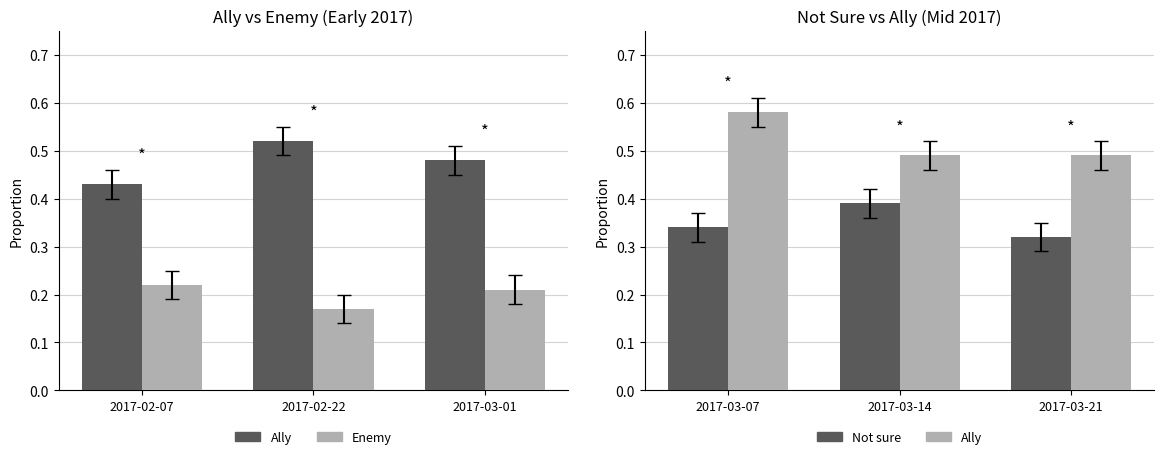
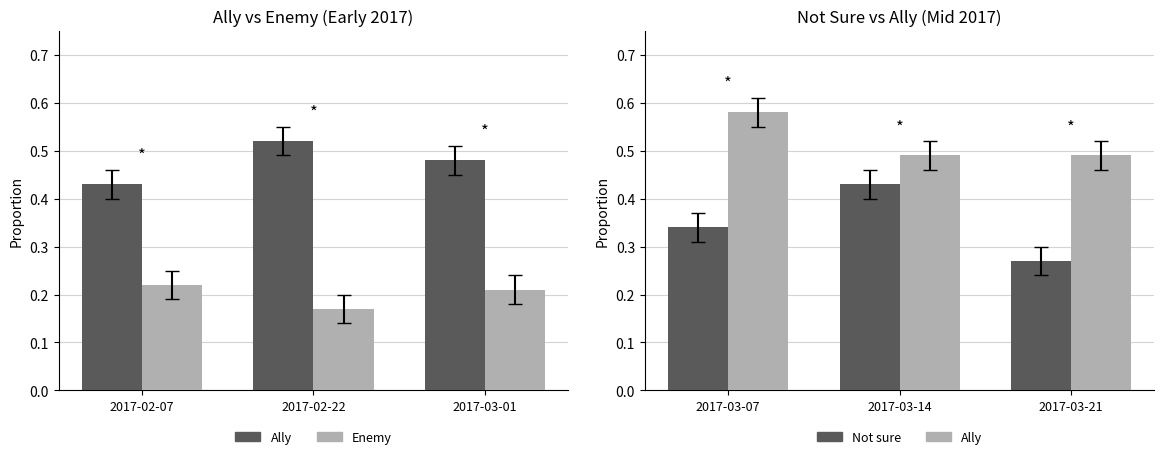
Not Sure vs Ally (Mid 2017), Not sure, 2017-03-14: 0.39 -> 0.43
Not Sure vs Ally (Mid 2017), Not sure, 2017-03-21: 0.32 -> 0.27
